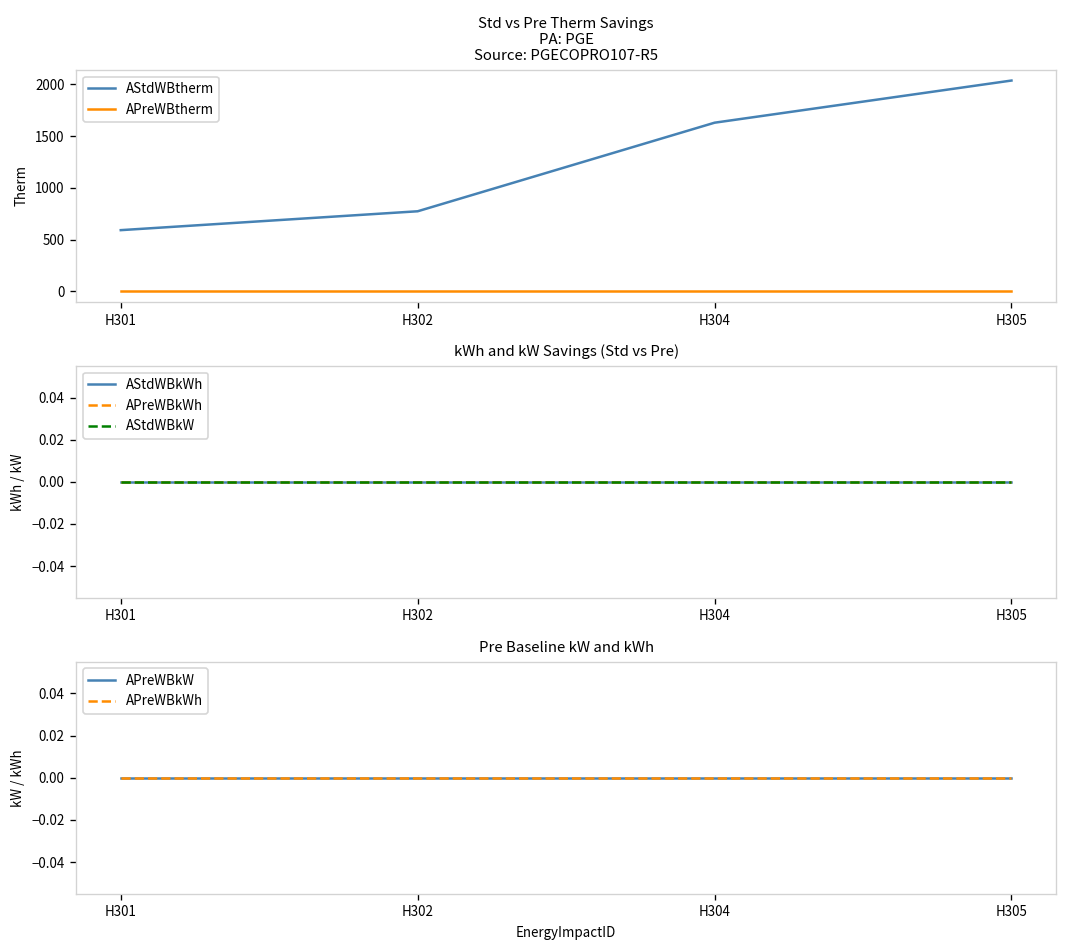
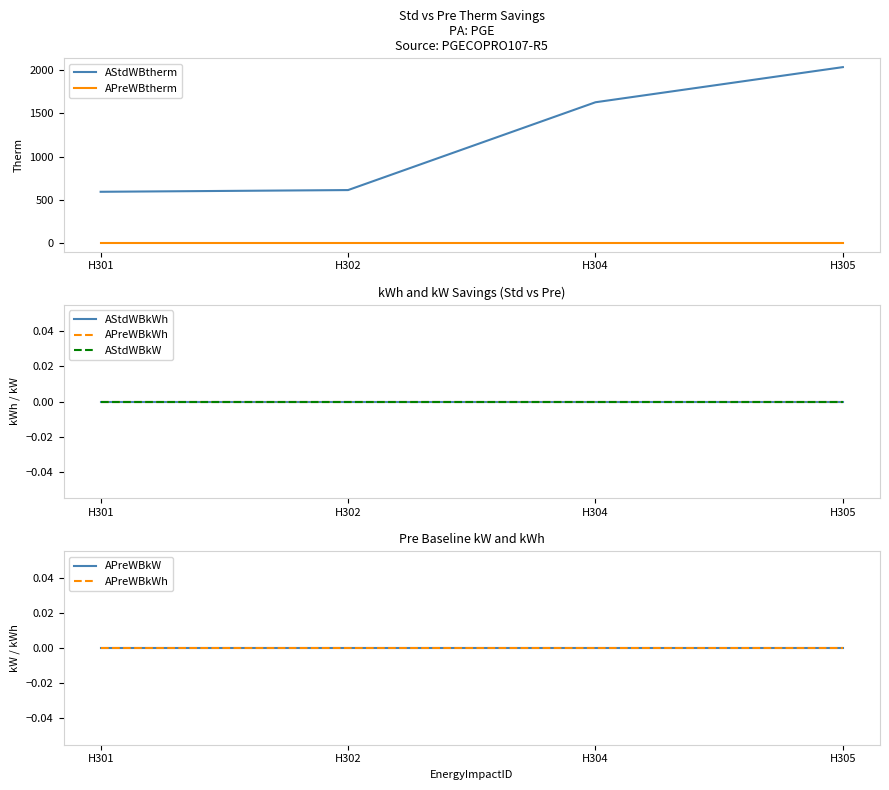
Std vs Pre Therm Savings PA: PGE Source: PGECOPRO107-R5, AStdWBtherm, H302: 800 -> 600
